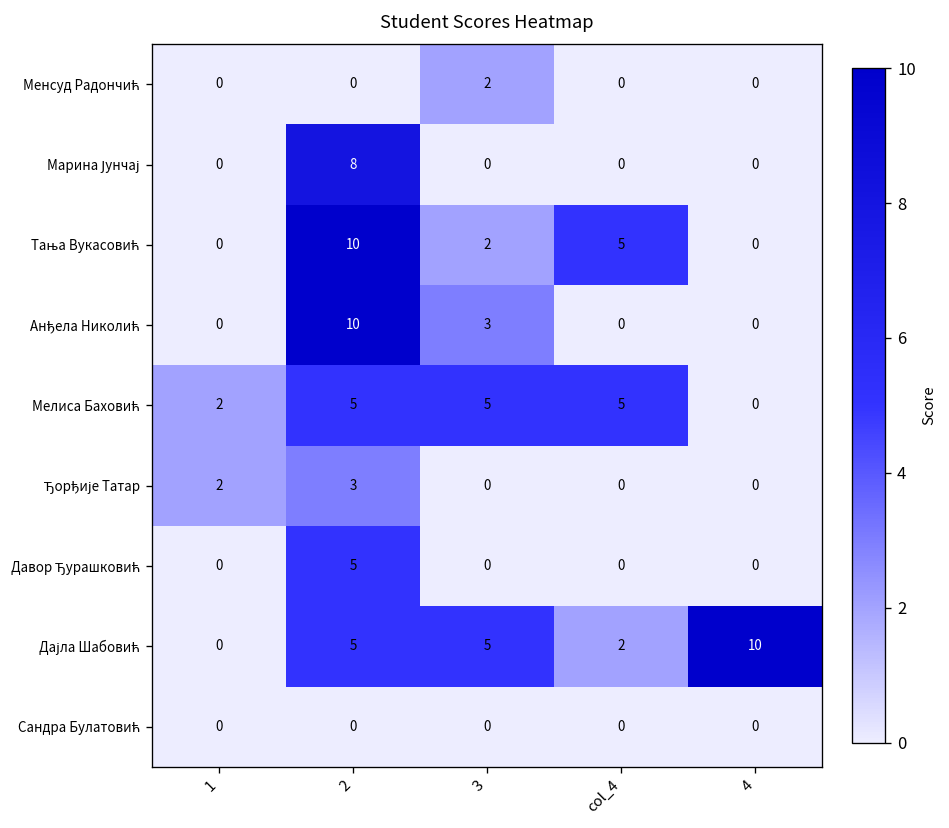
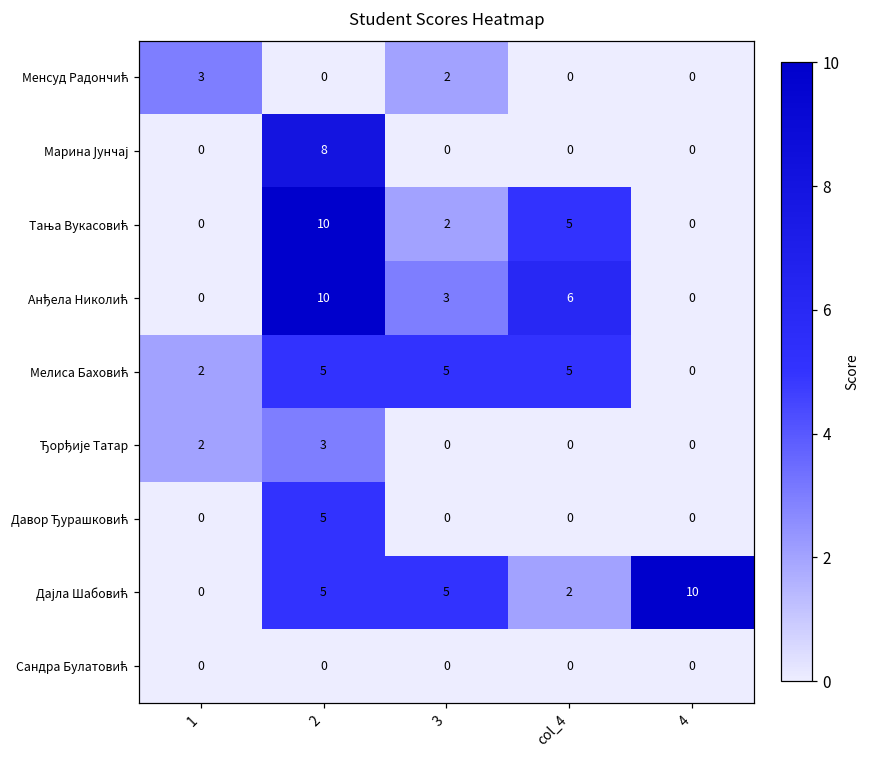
Менсуд Радончић, 1: 0 -> 3
Анђела Николић, col_4: 0 -> 6
